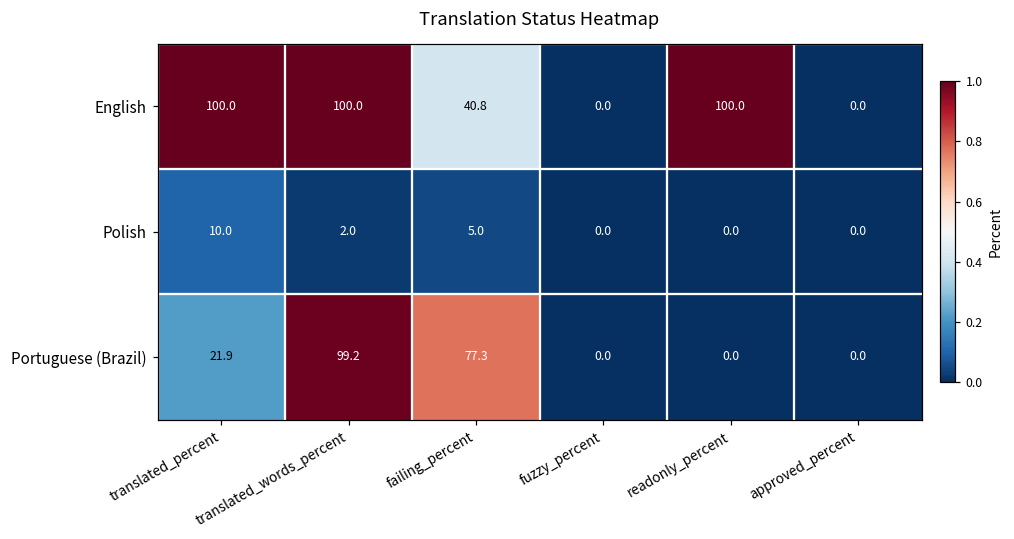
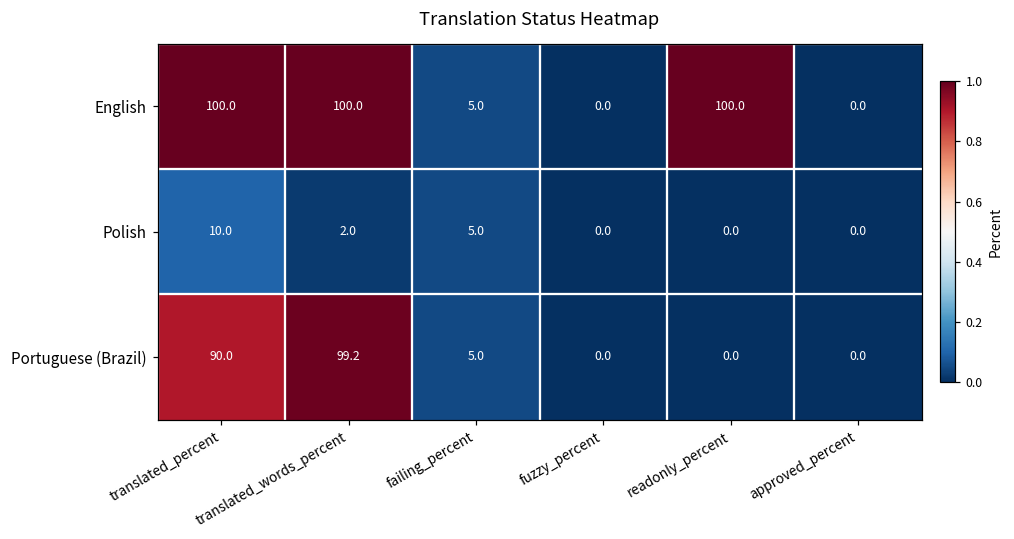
English, failing_percent: 40.8 -> 5.0
Portuguese (Brazil), translated_percent: 21.9 -> 90.0
Portuguese (Brazil), failing_percent: 77.3 -> 5.0
